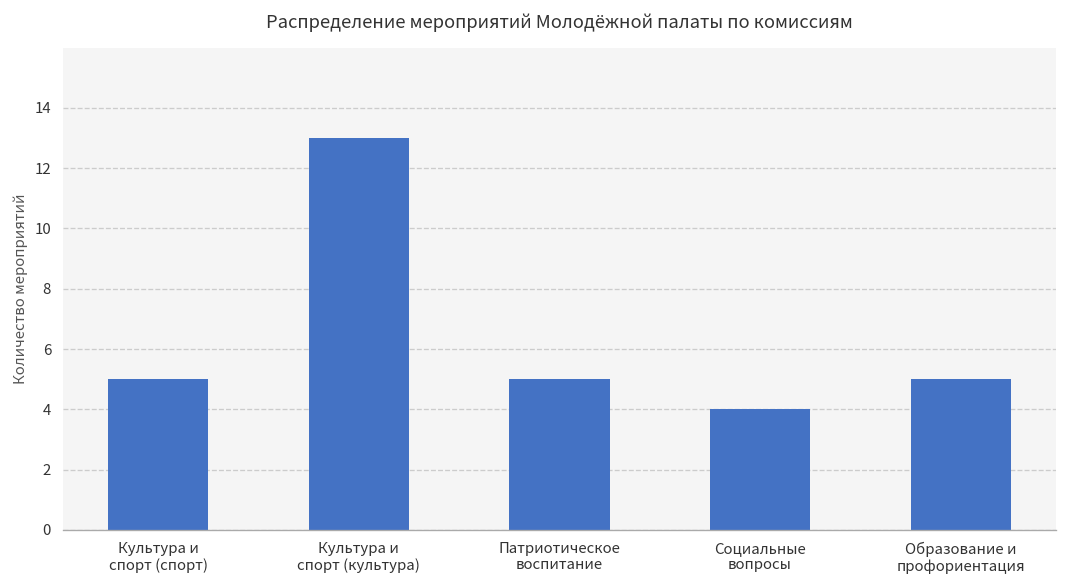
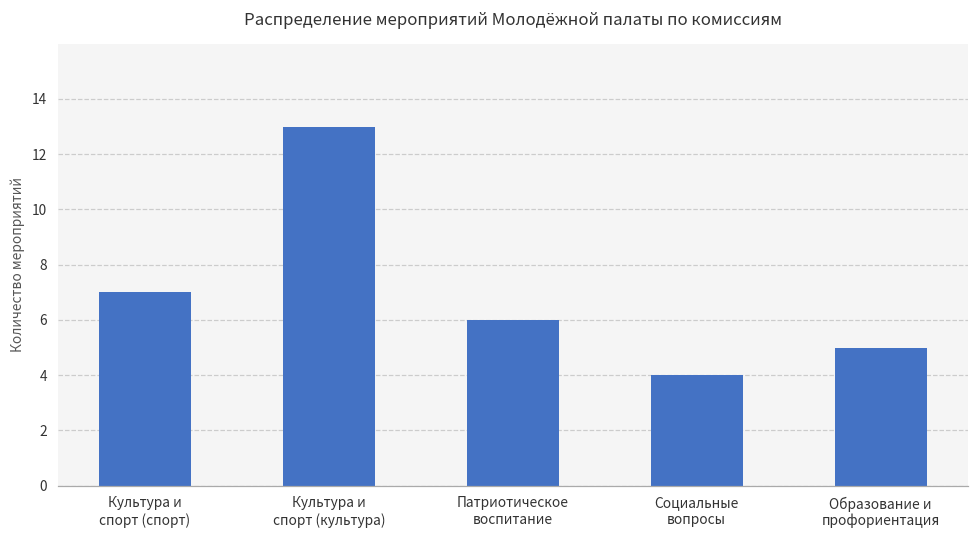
Культура и спорт (спорт): 5 -> 7
Патриотическое воспитание: 5 -> 6
